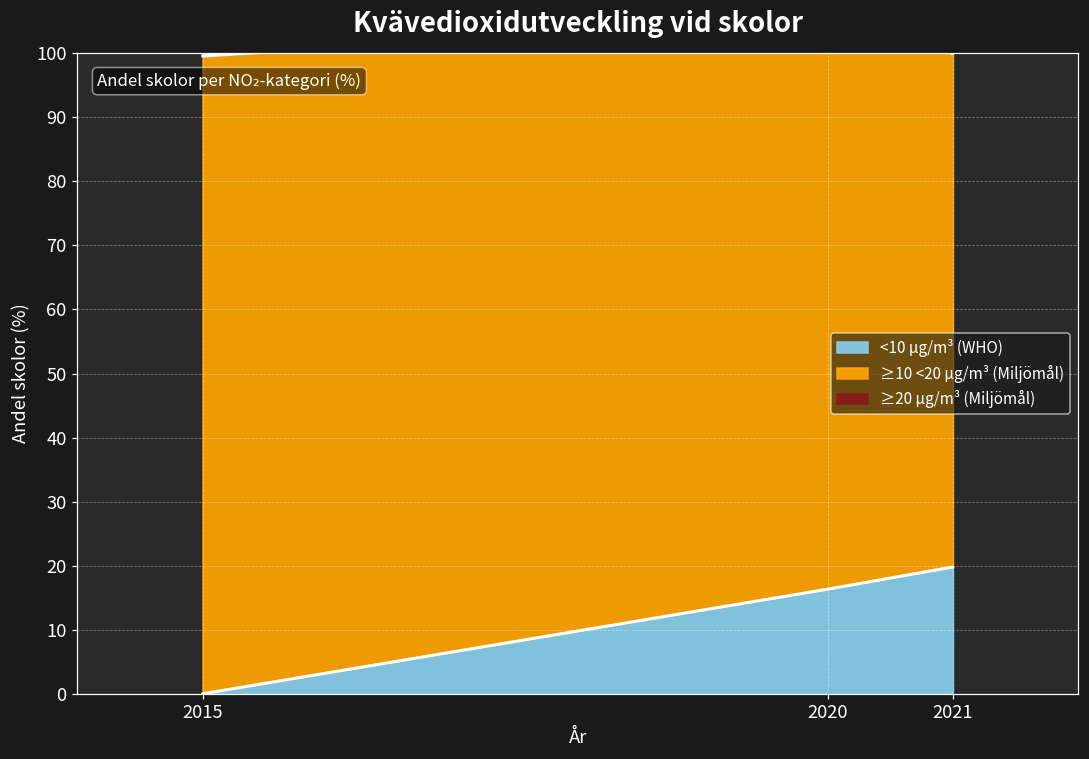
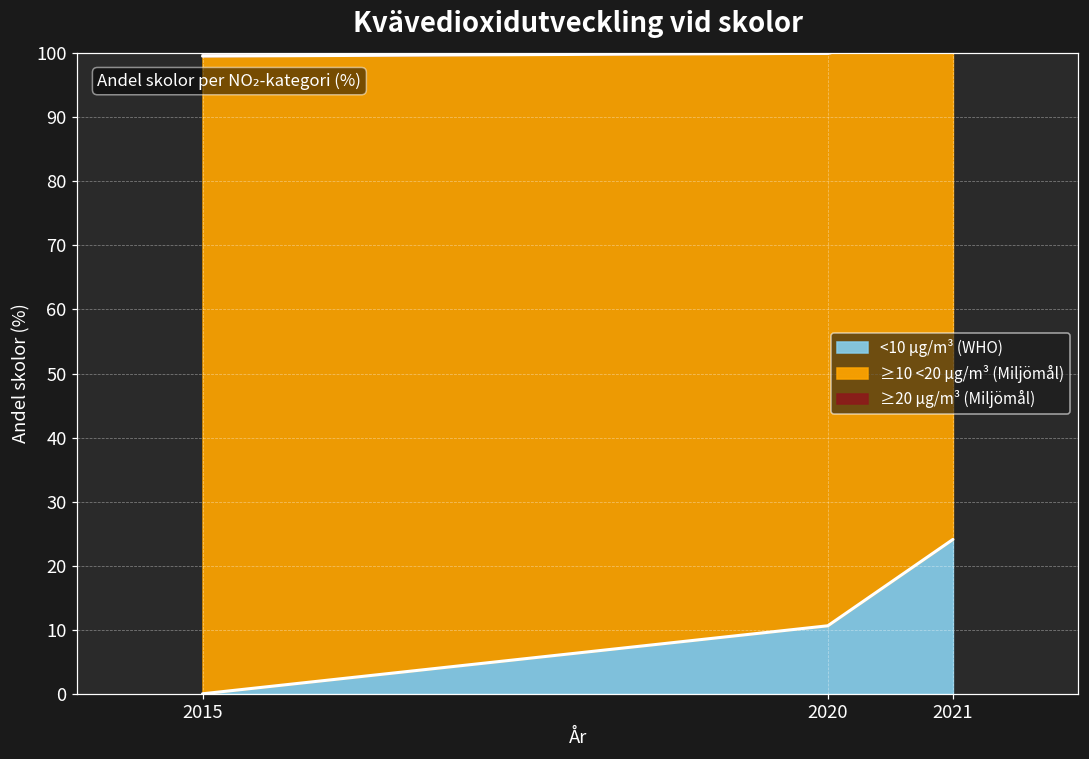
<10 µg/m³ (WHO), 2020: 16 -> 11
<10 µg/m³ (WHO), 2021: 20 -> 24
